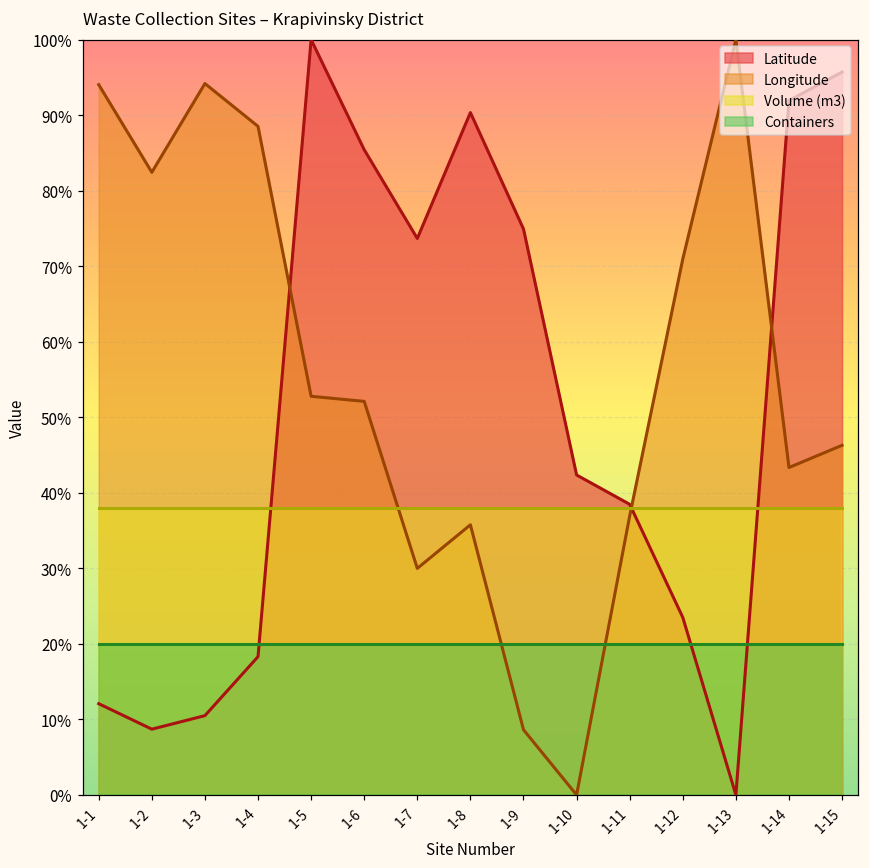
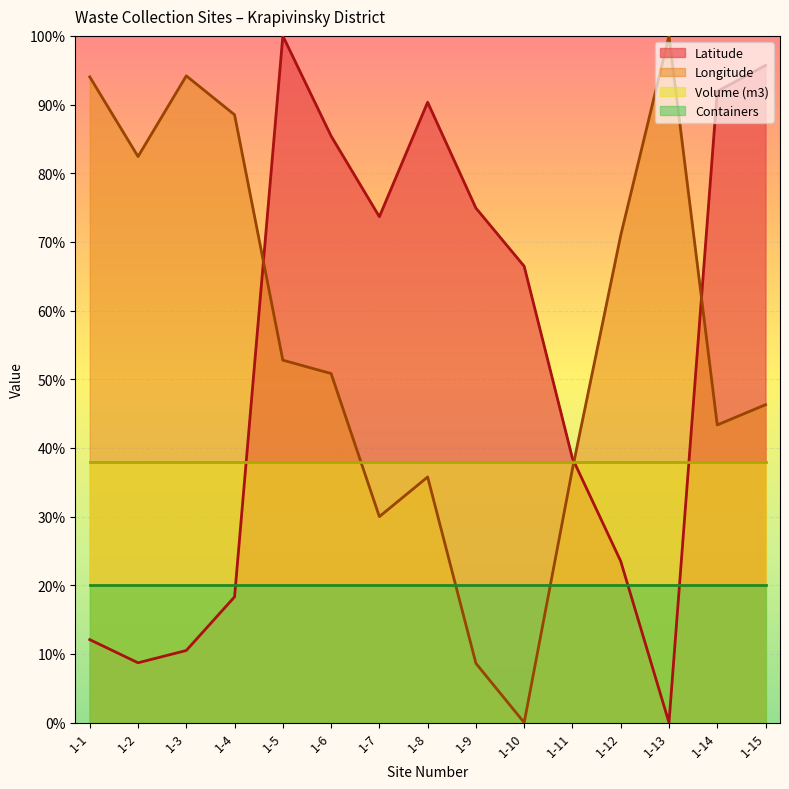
Longitude, 1-6: 52% -> 51%
Latitude, 1-10: 42% -> 66%
